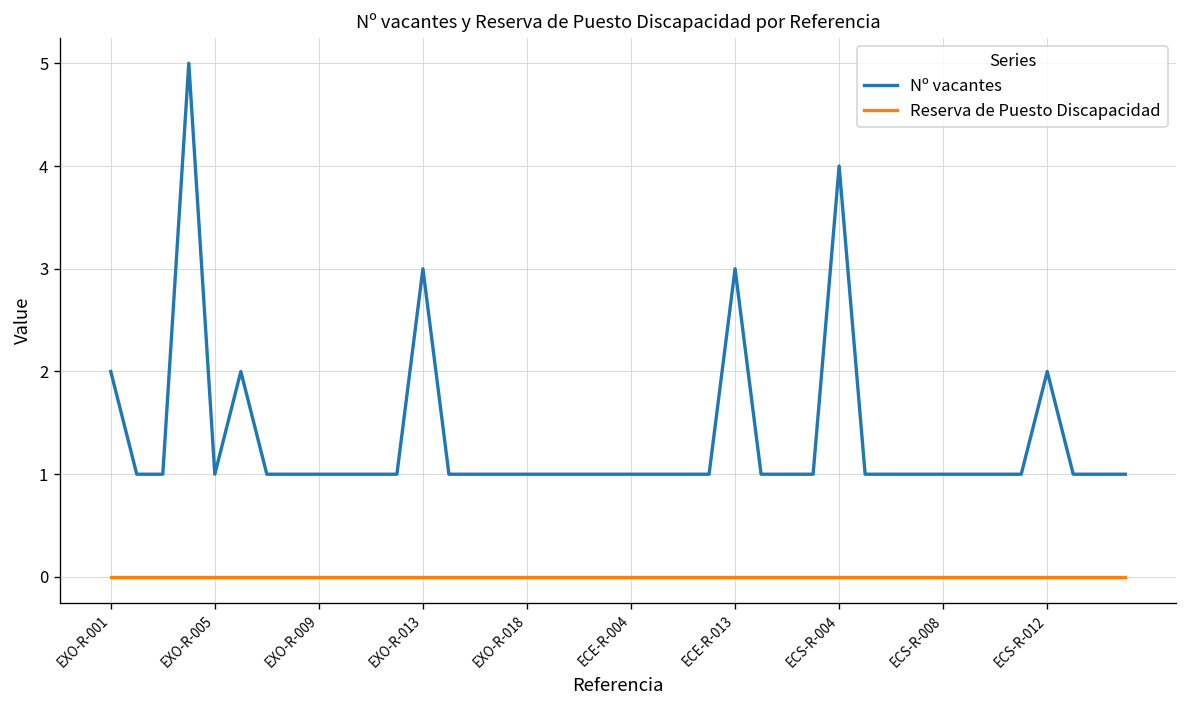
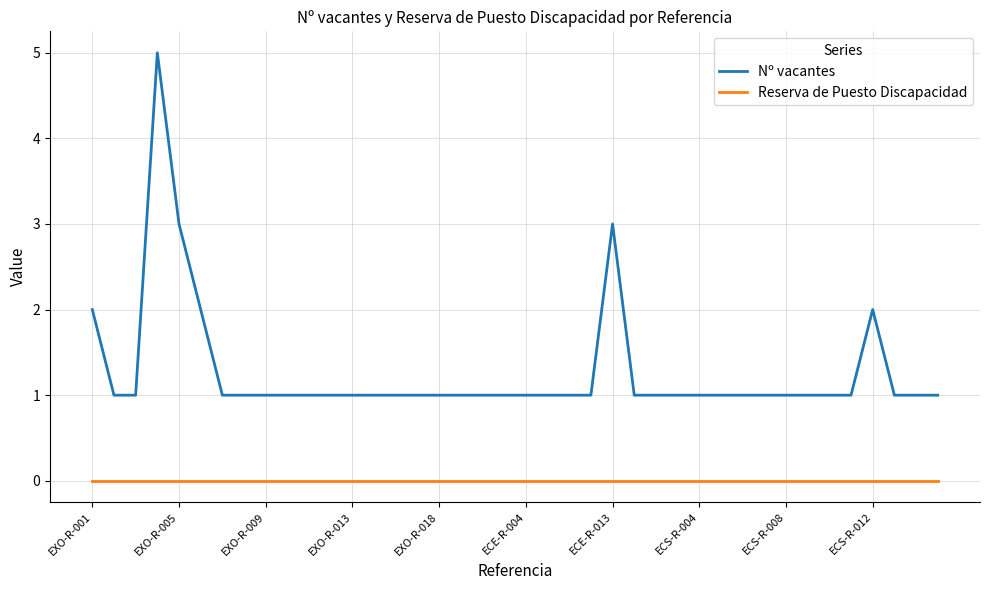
Nº vacantes, EXO-R-005: 1 -> 3
Nº vacantes, EXO-R-013: 3 -> 1
Nº vacantes, ECS-R-004: 4 -> 1
